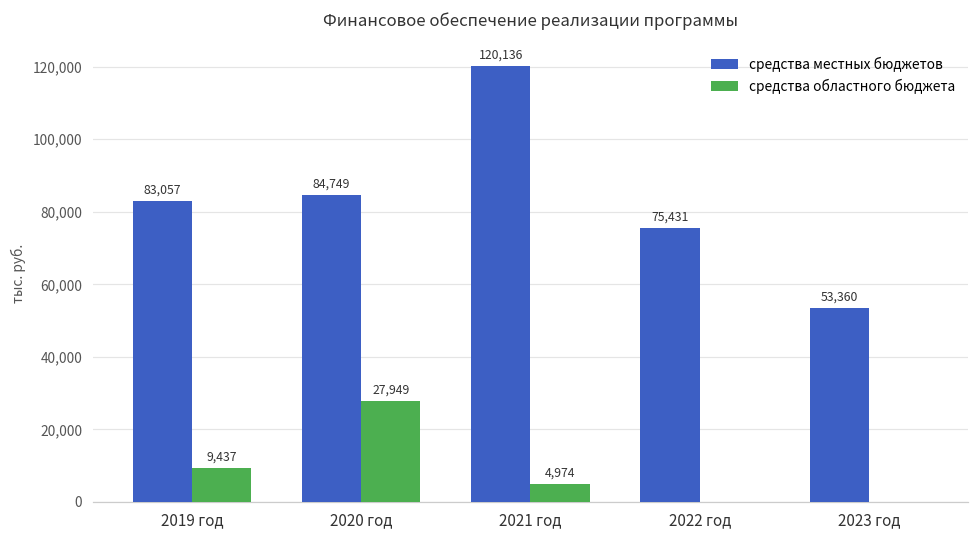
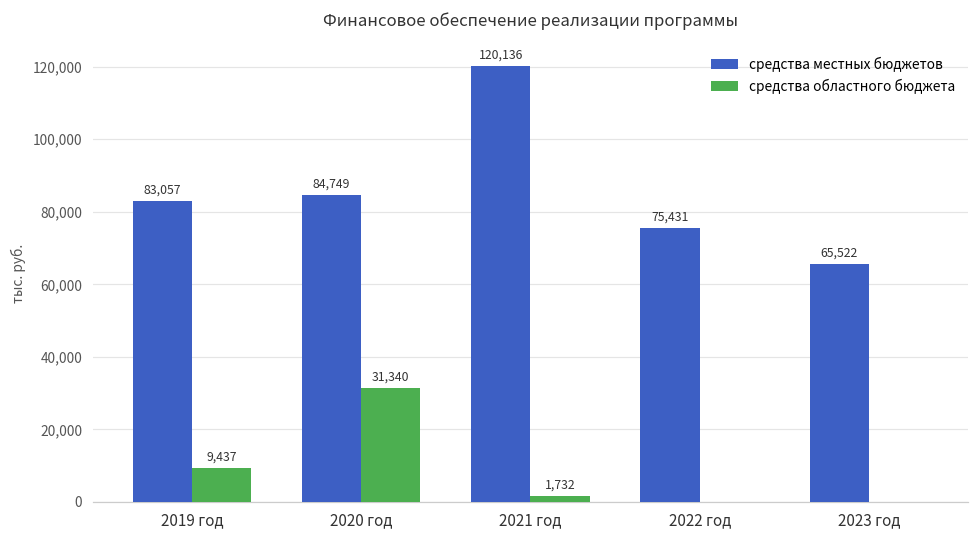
средства областного бюджета, 2020 год: 27,949 -> 31,340
средства областного бюджета, 2021 год: 4,974 -> 1,732
средства местных бюджетов, 2023 год: 53,360 -> 65,522
